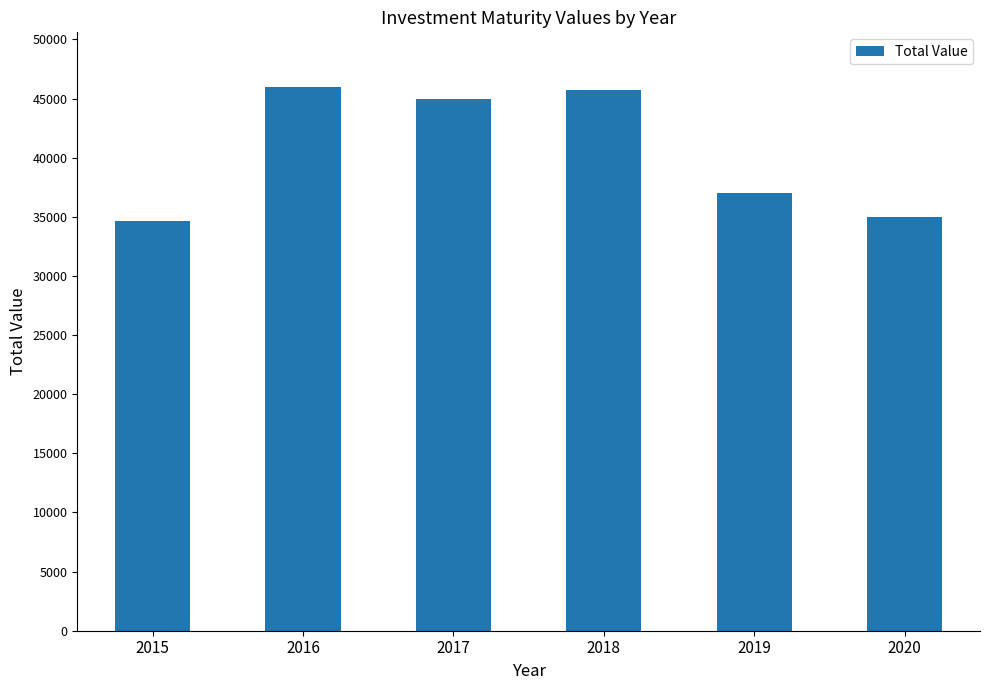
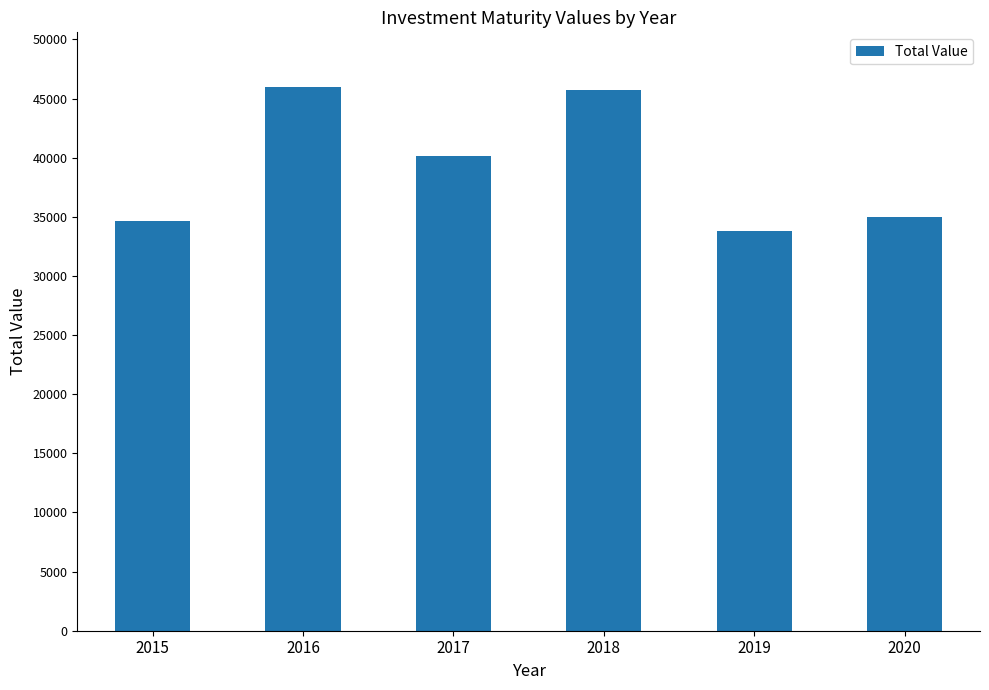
2017: 45000 -> 40200
2019: 37000 -> 33800
